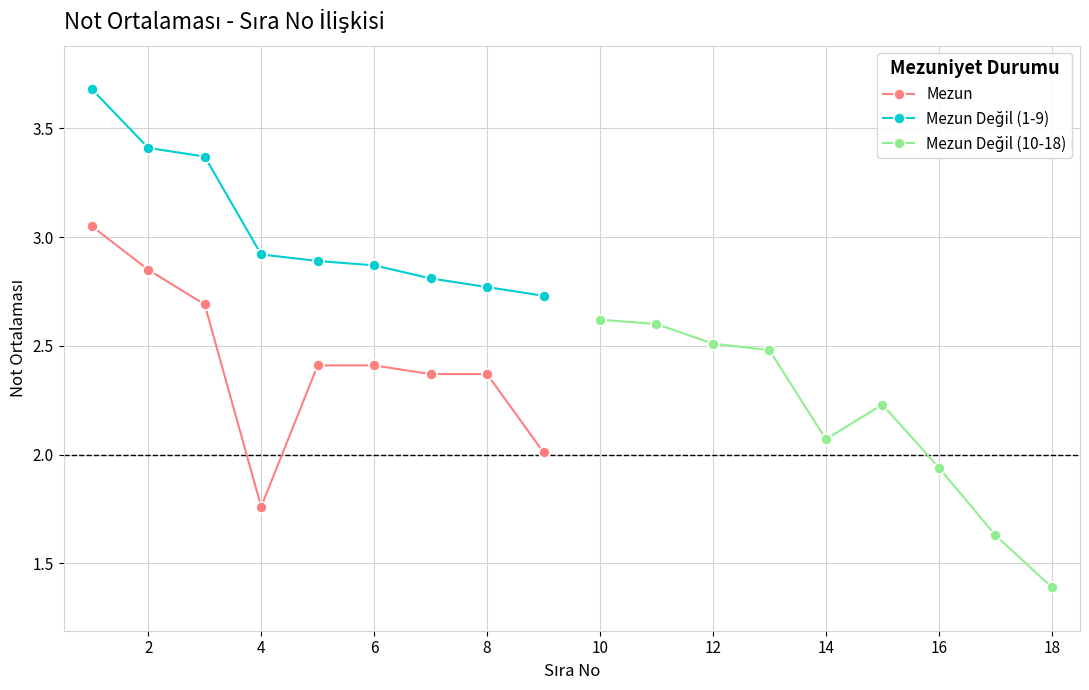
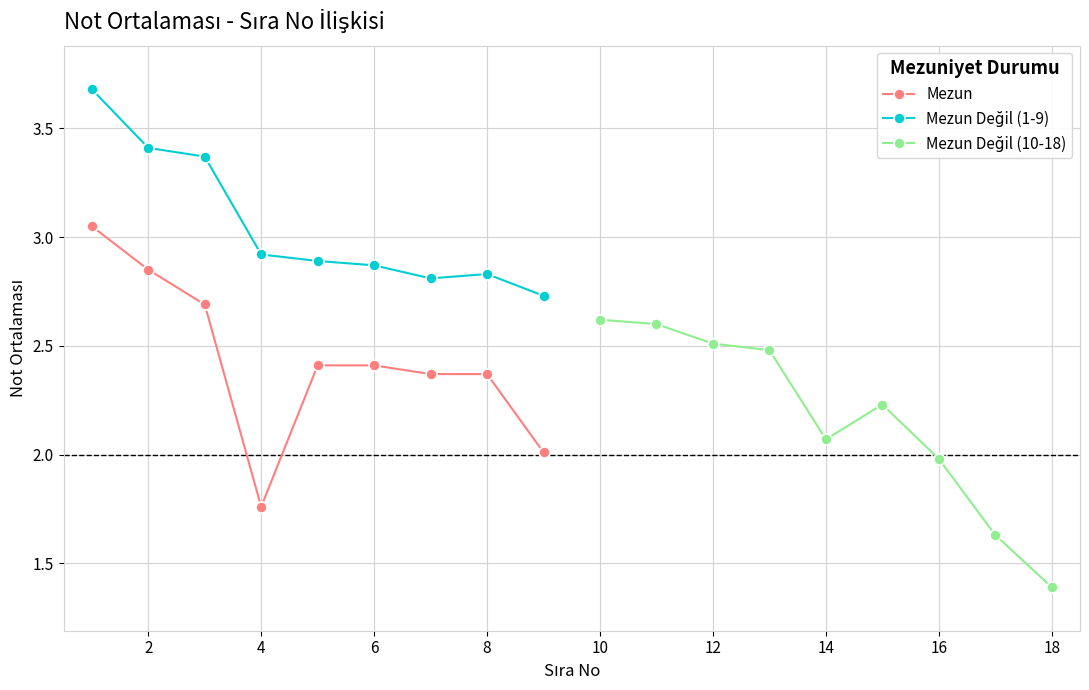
Mezun Değil (1-9), 8: 2.77 -> 2.83
Mezun Değil (10-18), 16: 1.94 -> 1.98
